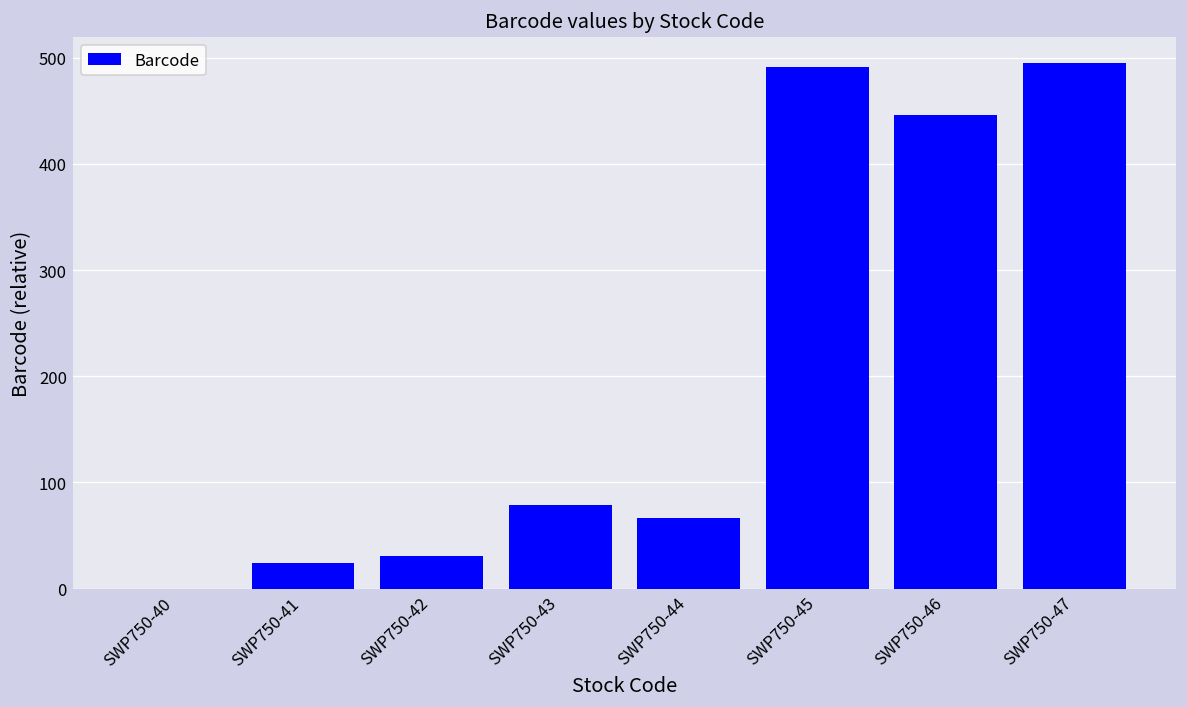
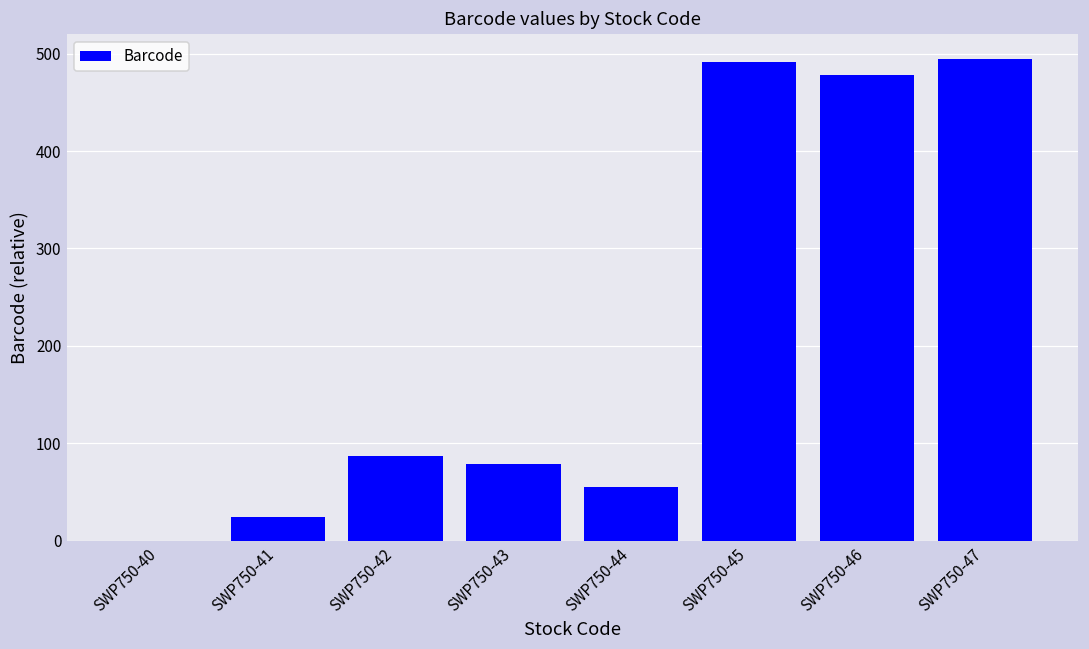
SWP750-42: 30 -> 90
SWP750-44: 70 -> 60
SWP750-46: 450 -> 480
